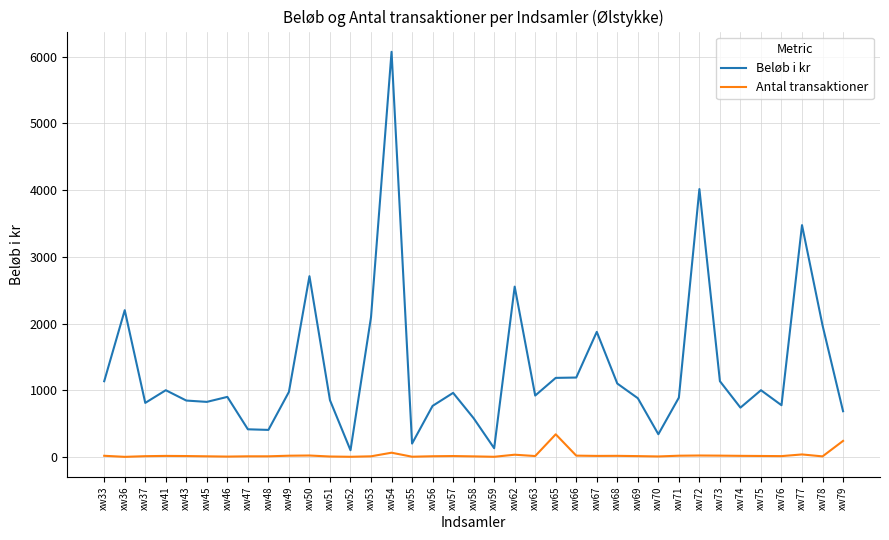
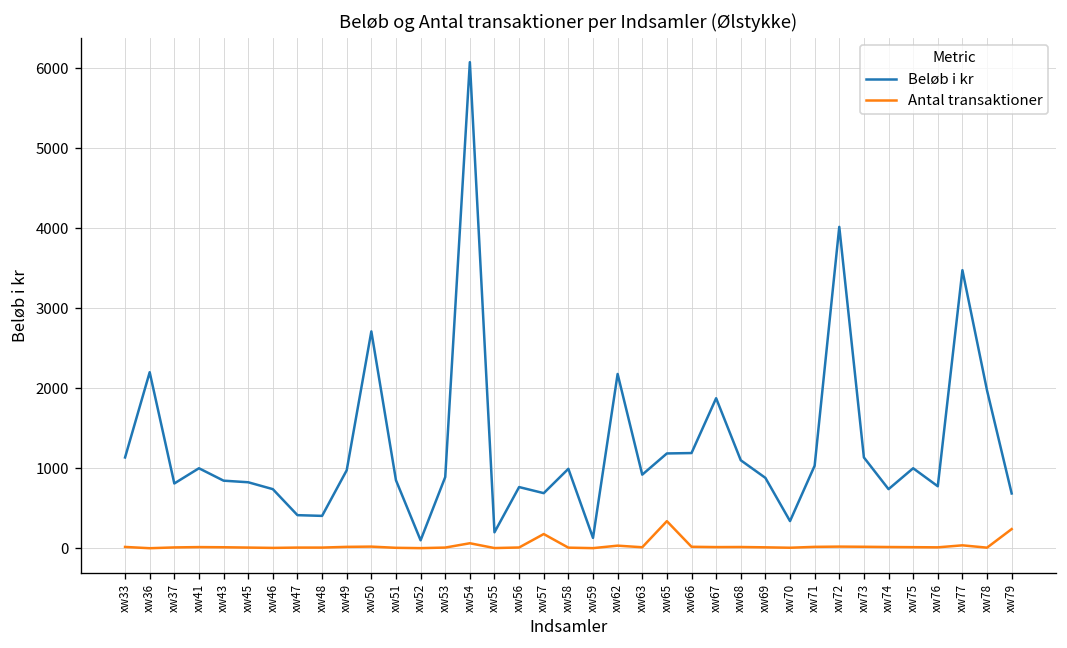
Beløb i kr, xw46: 900 -> 700
Beløb i kr, xw53: 2100 -> 900
Beløb i kr, xw57: 1000 -> 700
Antal transaktioner, xw57: 0 -> 200
Beløb i kr, xw58: 600 -> 1000
Beløb i kr, xw62: 2600 -> 2200
Beløb i kr, xw71: 900 -> 1000
